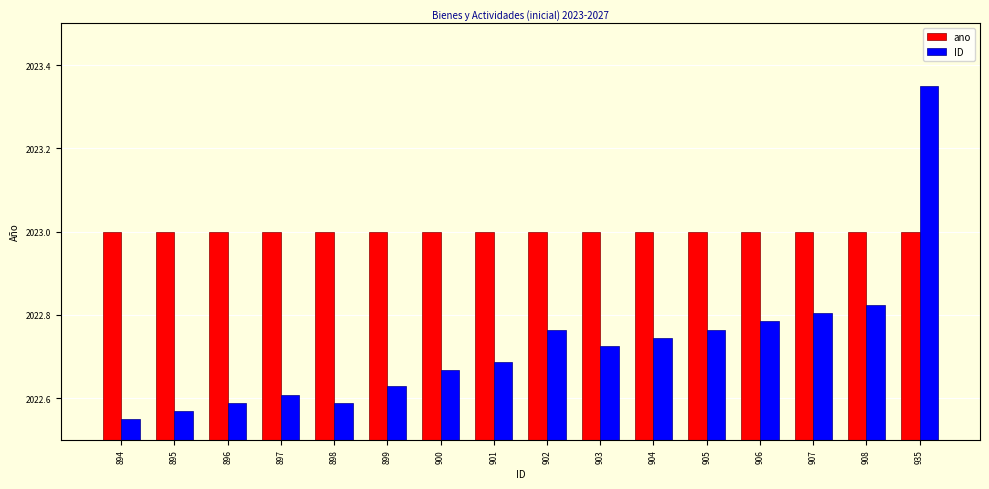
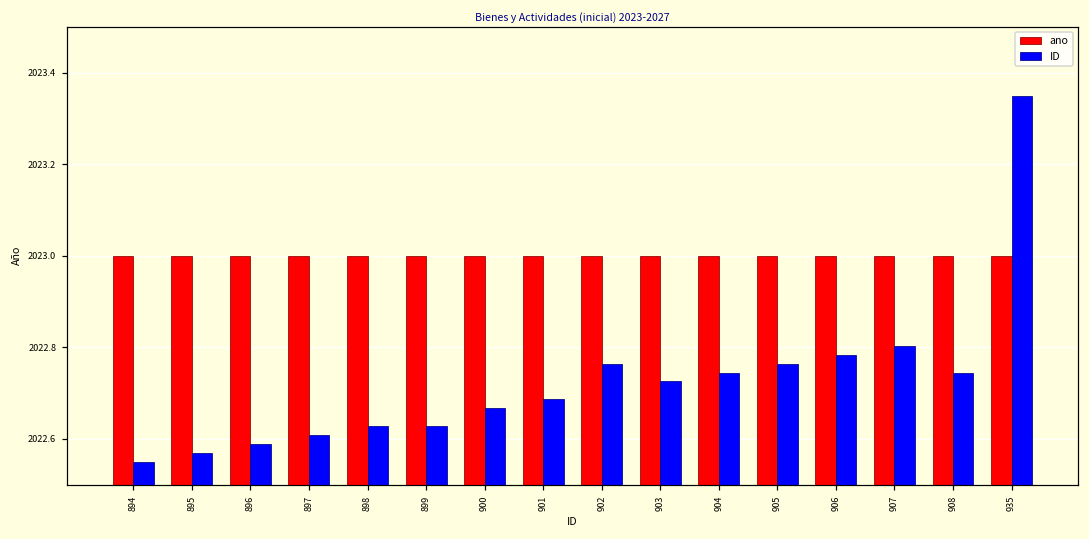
ID, 898: 2022.59 -> 2022.63
ID, 908: 2022.82 -> 2022.75
